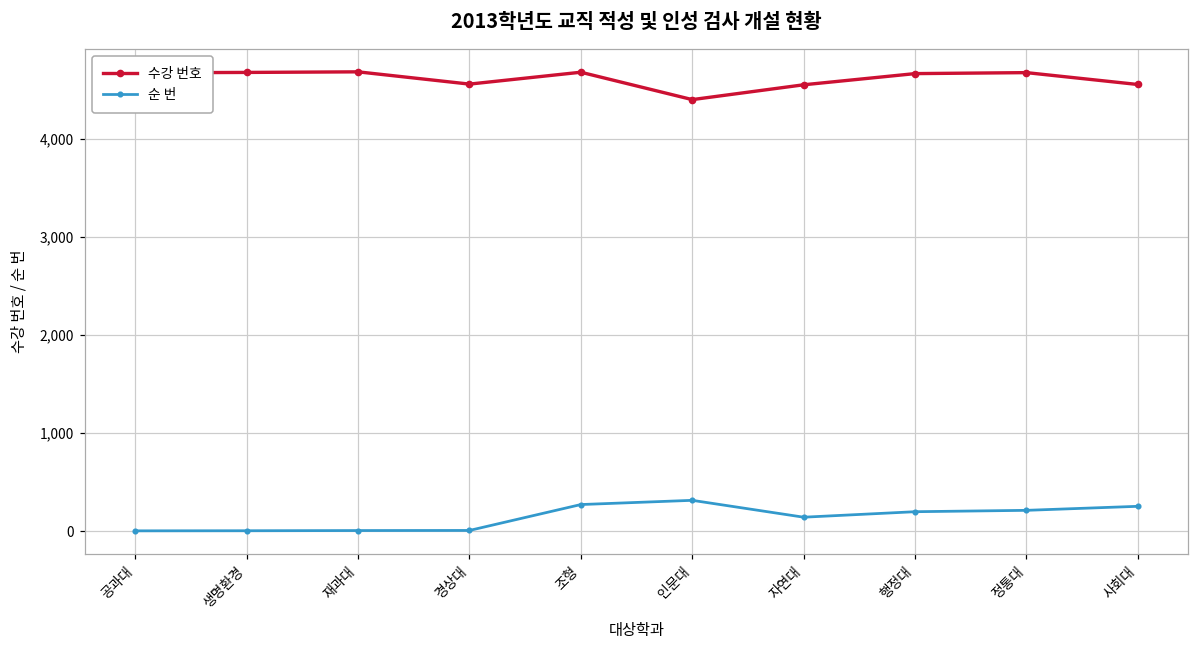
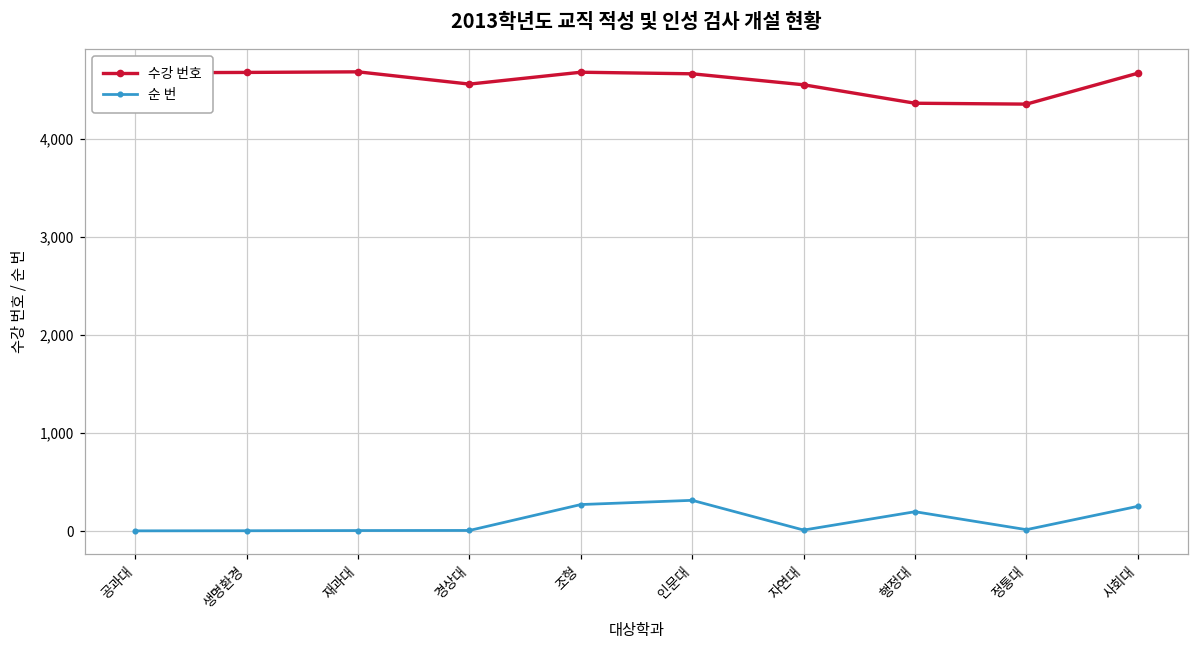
수강 번호, 인문대: 4,400 -> 4,700
순 번, 자연대: 100 -> 0
수강 번호, 행정대: 4,700 -> 4,400
수강 번호, 정통대: 4,700 -> 4,400
순 번, 정통대: 200 -> 0
수강 번호, 사회대: 4,600 -> 4,700
